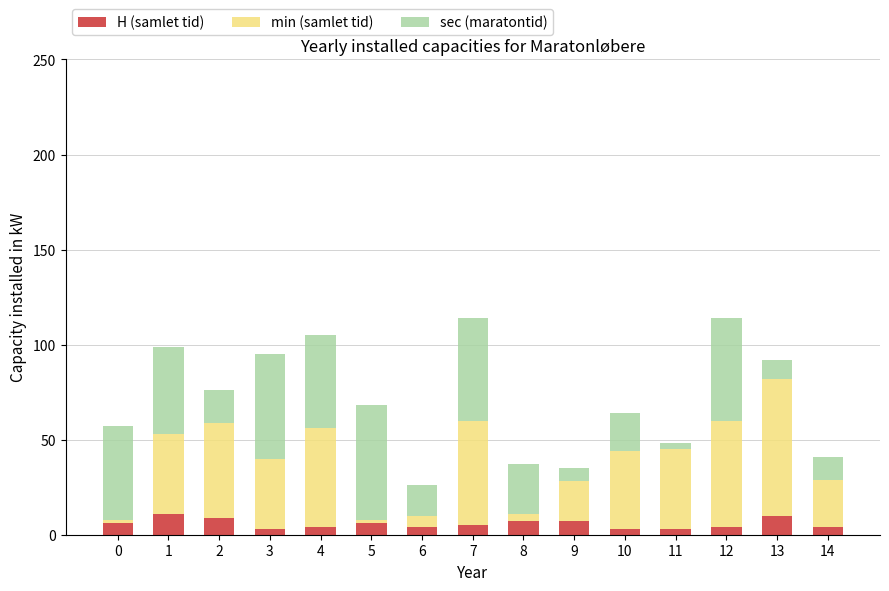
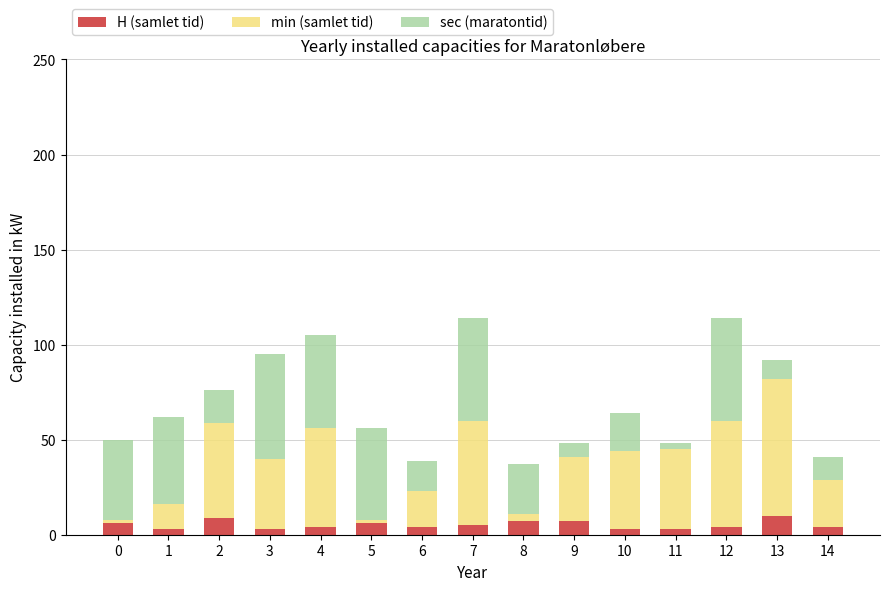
sec (maratontid), 0: 49 -> 42
H (samlet tid), 1: 11 -> 3
min (samlet tid), 1: 42 -> 13
sec (maratontid), 5: 60 -> 48
min (samlet tid), 6: 6 -> 19
min (samlet tid), 9: 21 -> 34
